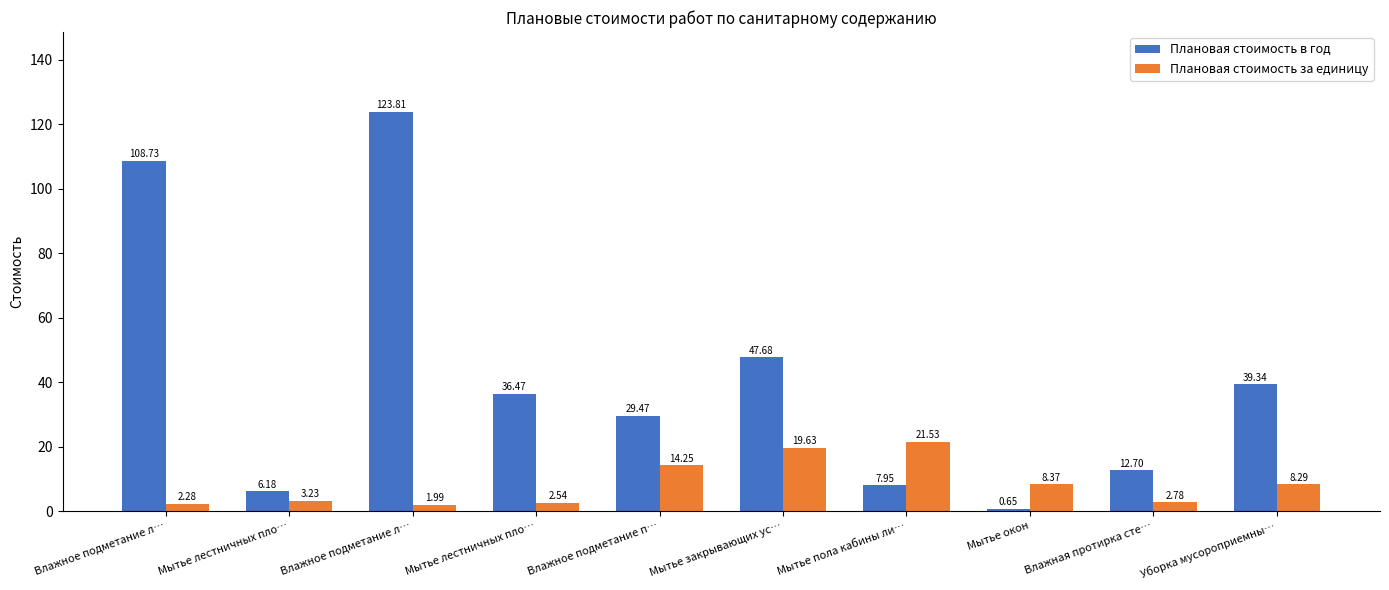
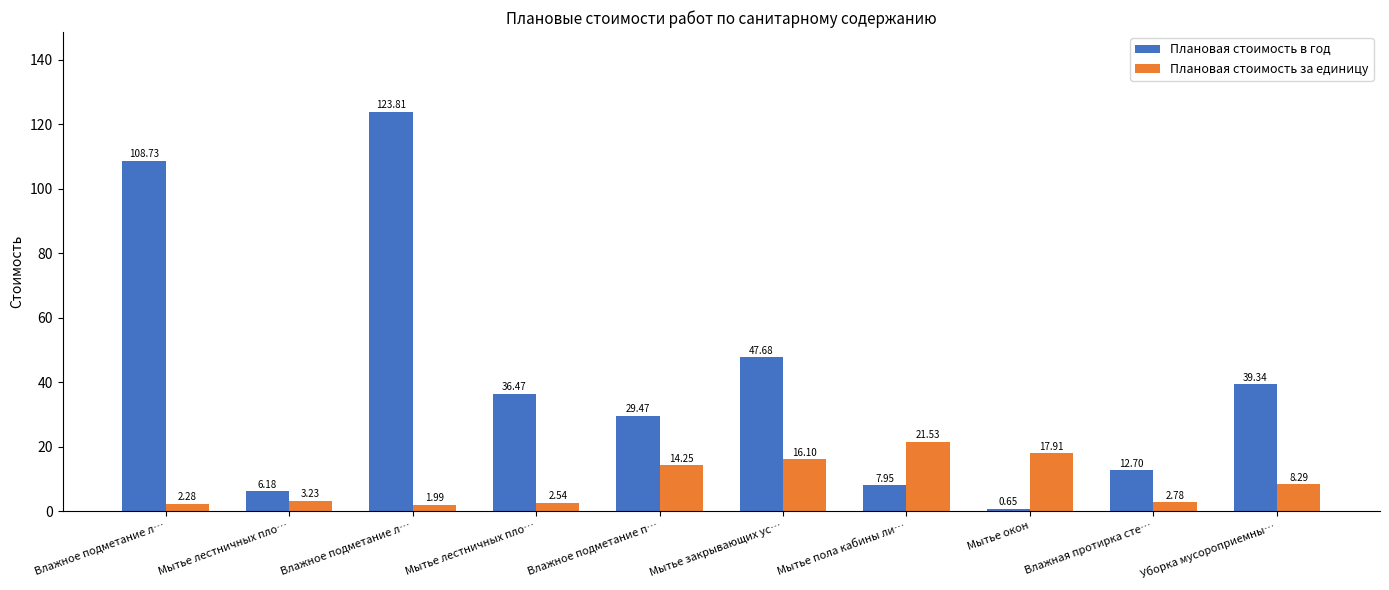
Плановая стоимость за единицу, Мытье закрывающих ус…: 19.63 -> 16.10
Плановая стоимость за единицу, Мытье окон: 8.37 -> 17.91
